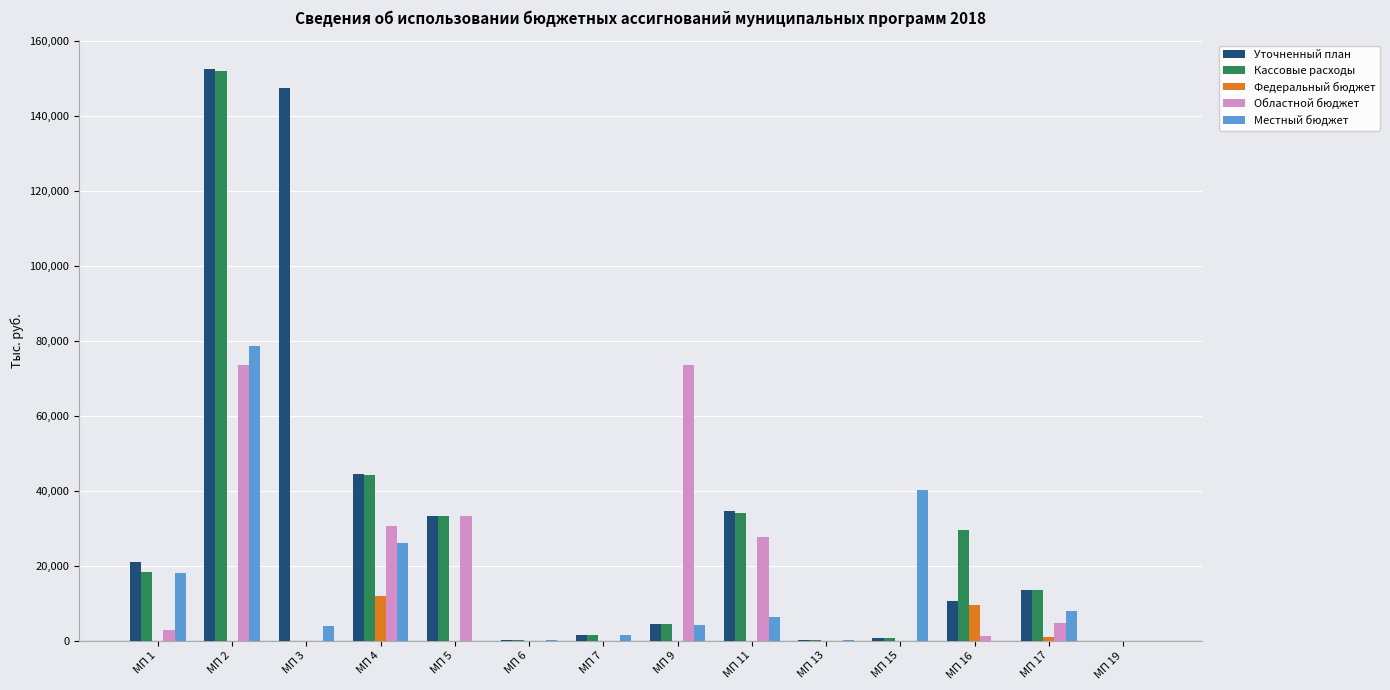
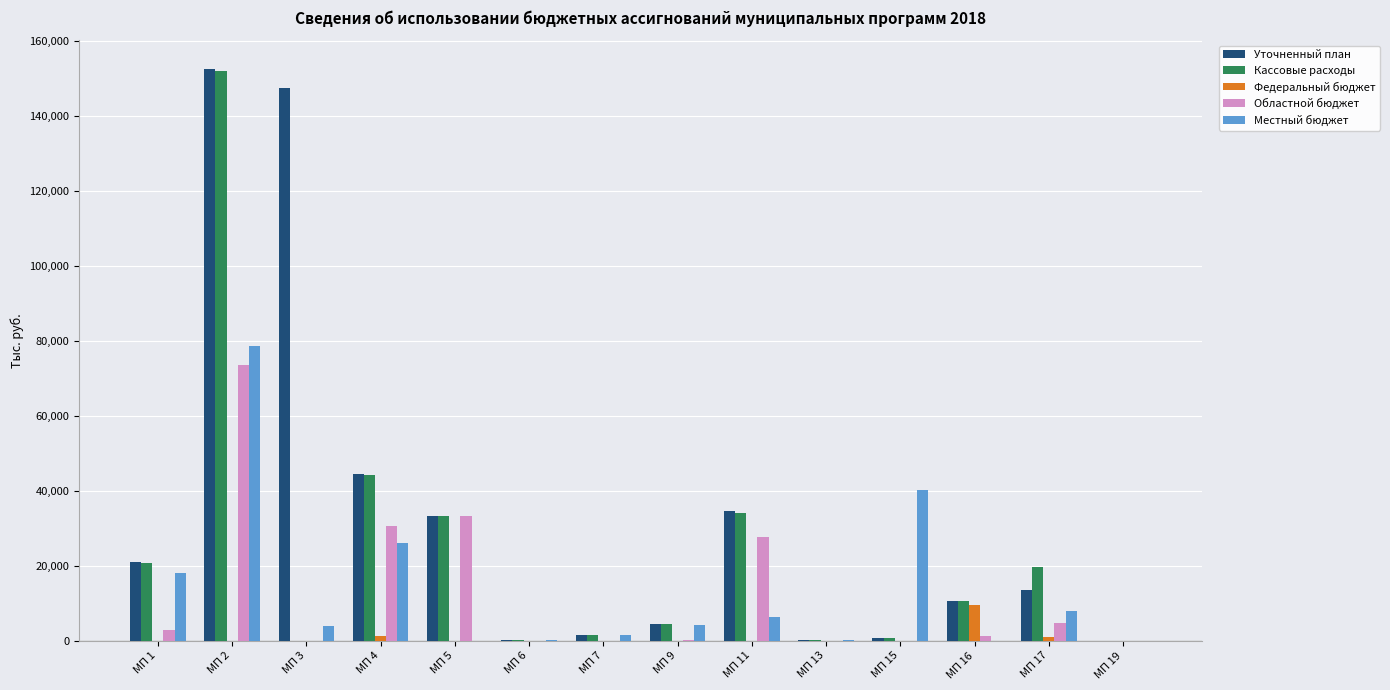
Кассовые расходы, МП 1: 18,000 -> 21,000
Федеральный бюджет, МП 4: 12,000 -> 1,000
Областной бюджет, МП 9: 74,000 -> 0
Кассовые расходы, МП 16: 30,000 -> 11,000
Кассовые расходы, МП 17: 14,000 -> 20,000
